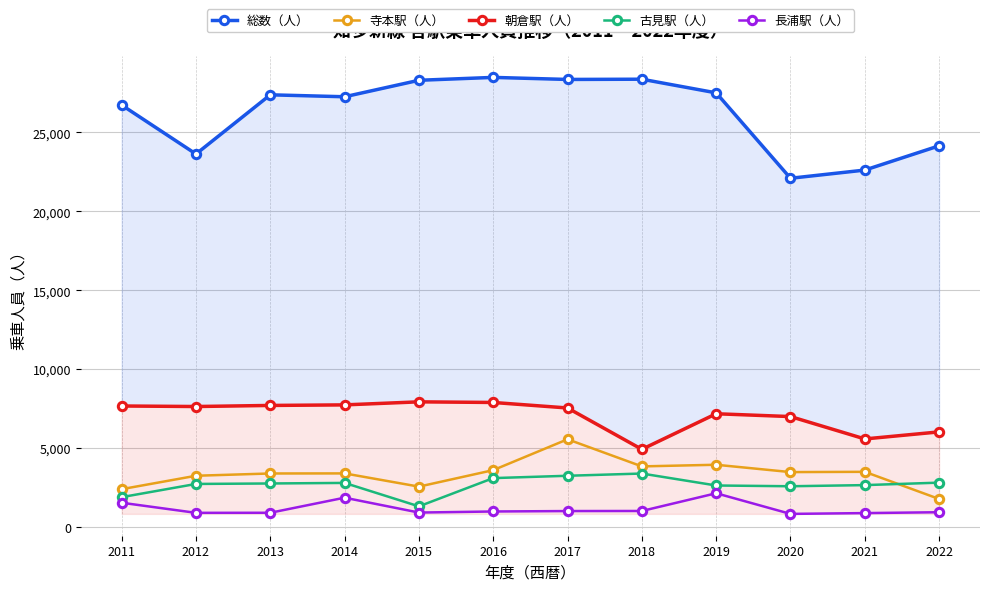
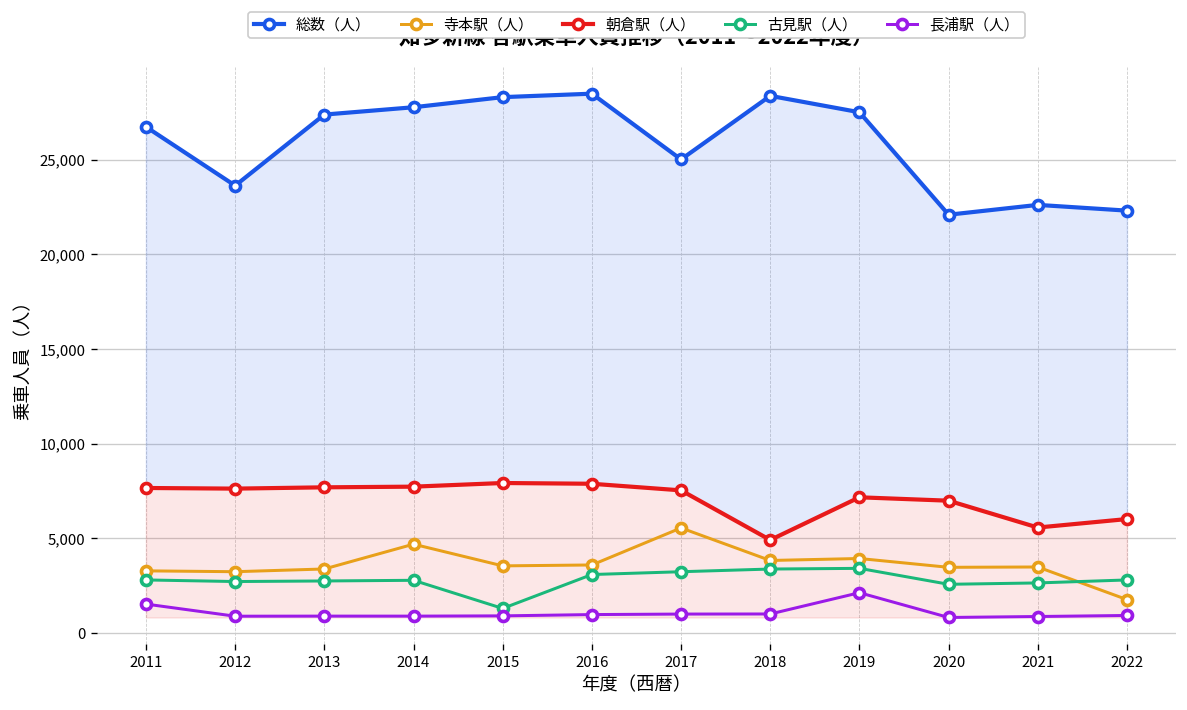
寺本駅（人）, 2011: 2,400 -> 3,300
古見駅（人）, 2011: 1,900 -> 2,800
総数（人）, 2014: 27,300 -> 27,800
寺本駅（人）, 2014: 3,400 -> 4,700
長浦駅（人）, 2014: 1,900 -> 900
寺本駅（人）, 2015: 2,600 -> 3,600
総数（人）, 2017: 28,400 -> 25,000
古見駅（人）, 2019: 2,600 -> 3,400
総数（人）, 2022: 24,100 -> 22,300
